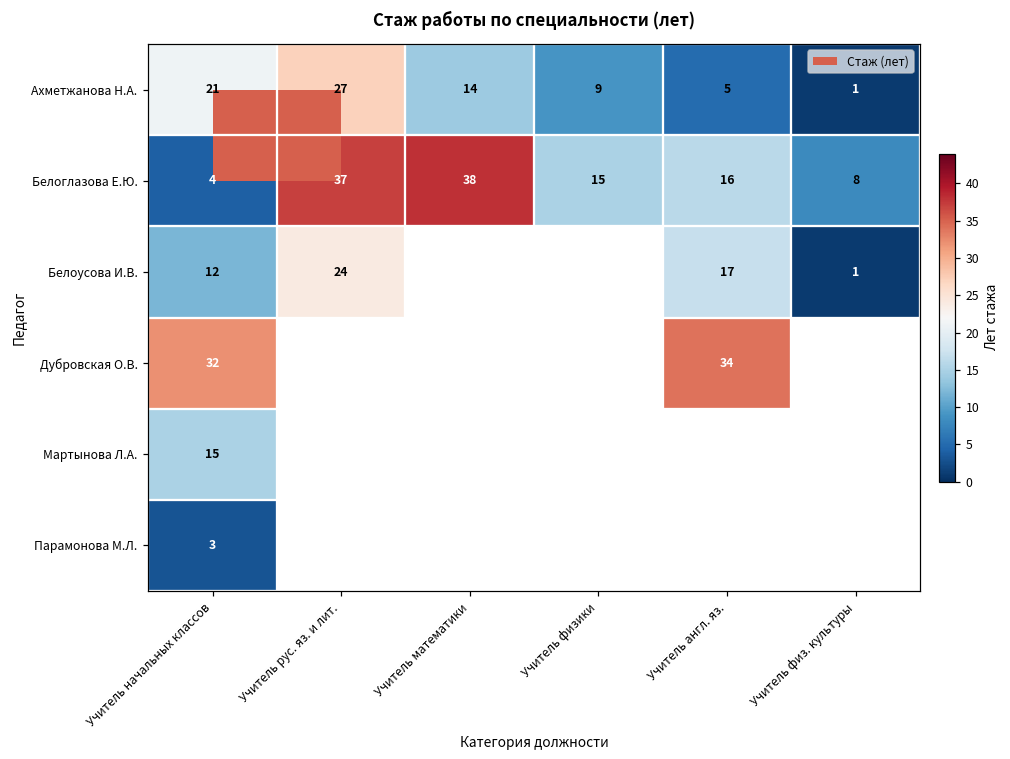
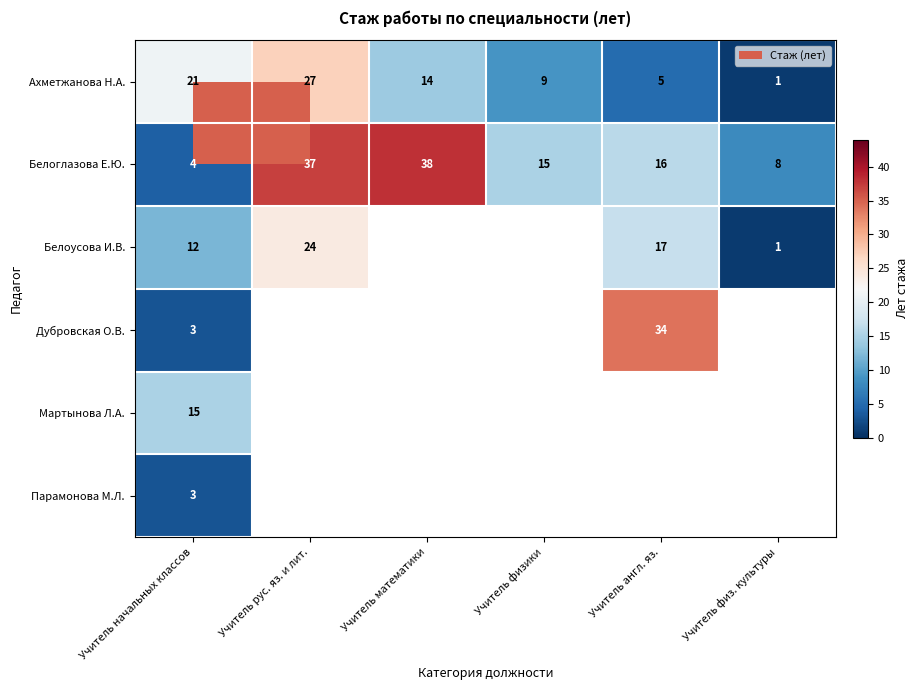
Дубровская О.В., Учитель начальных классов: 32 -> 3
